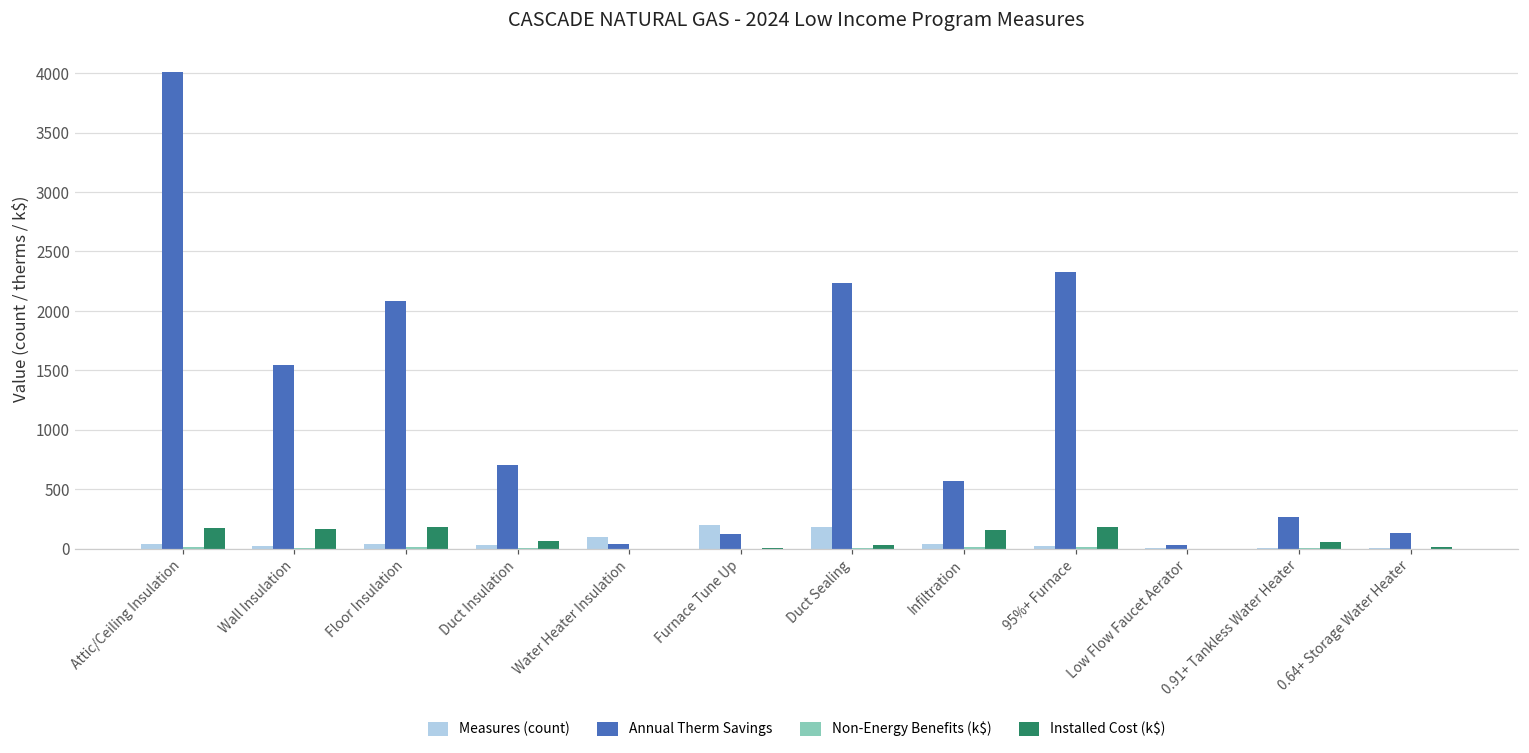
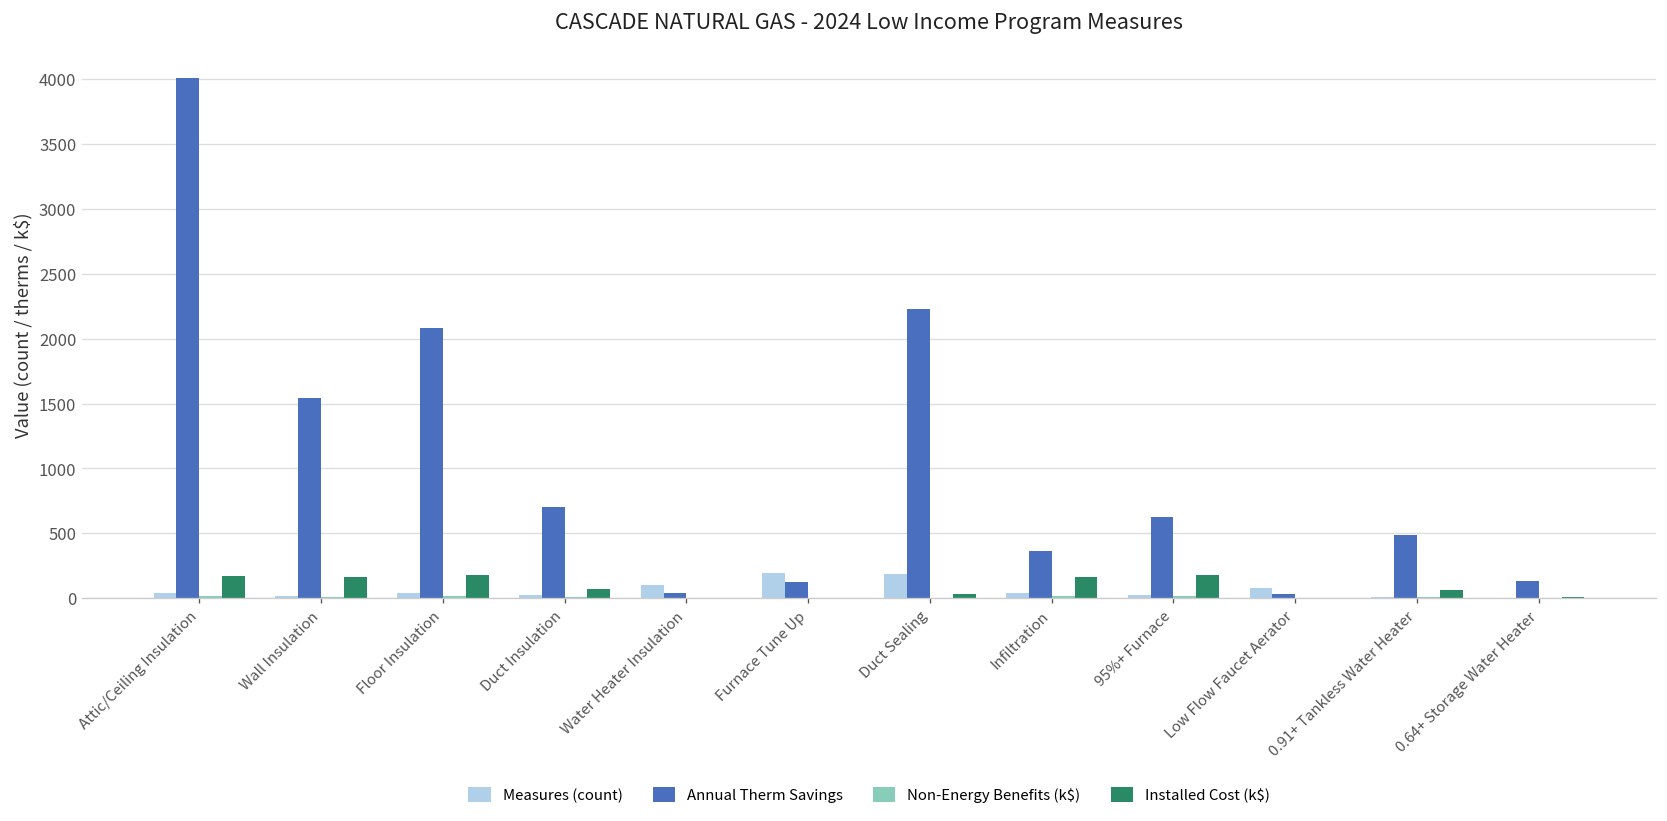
Annual Therm Savings, Infiltration: 570 -> 360
Annual Therm Savings, 95%+ Furnace: 2330 -> 630
Measures (count), Low Flow Faucet Aerator: 10 -> 80
Annual Therm Savings, 0.91+ Tankless Water Heater: 270 -> 490
